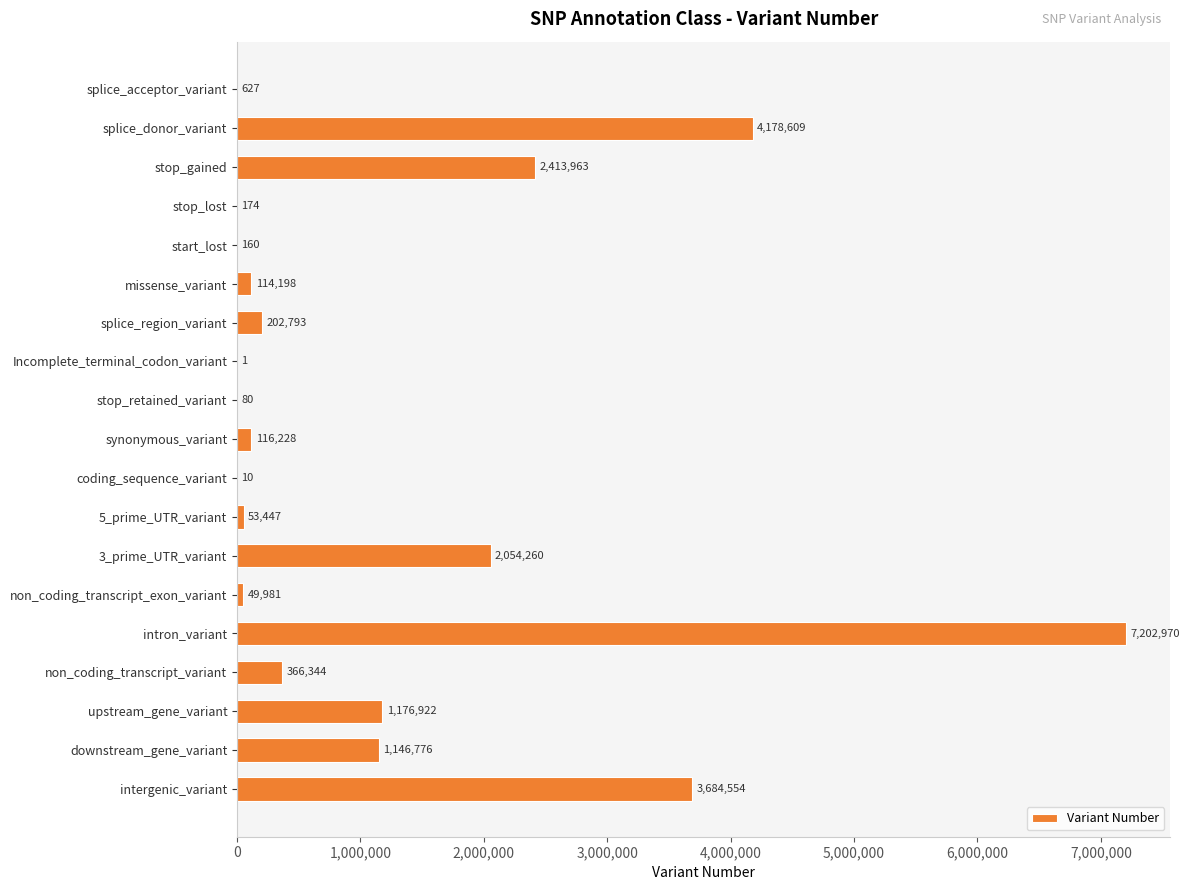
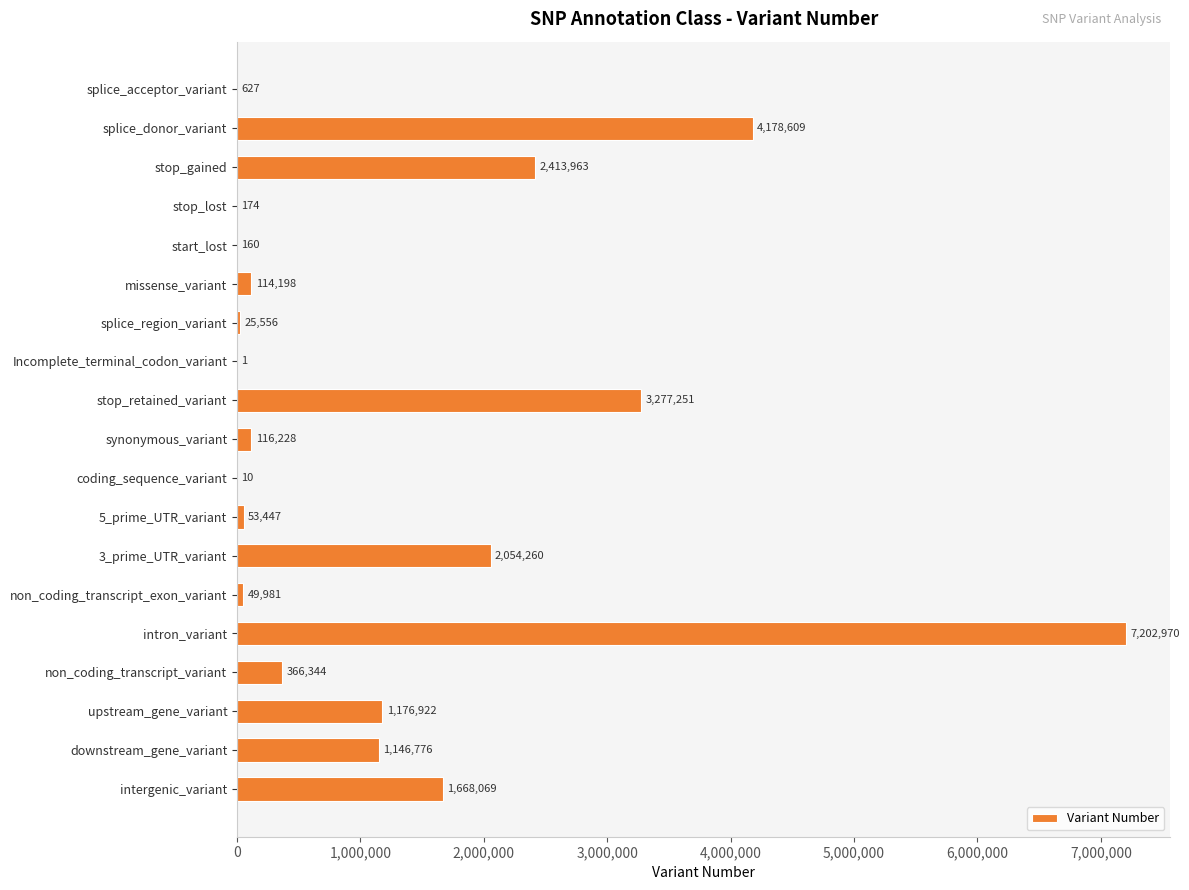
splice_region_variant: 202,793 -> 25,556
stop_retained_variant: 80 -> 3,277,251
intergenic_variant: 3,684,554 -> 1,668,069
